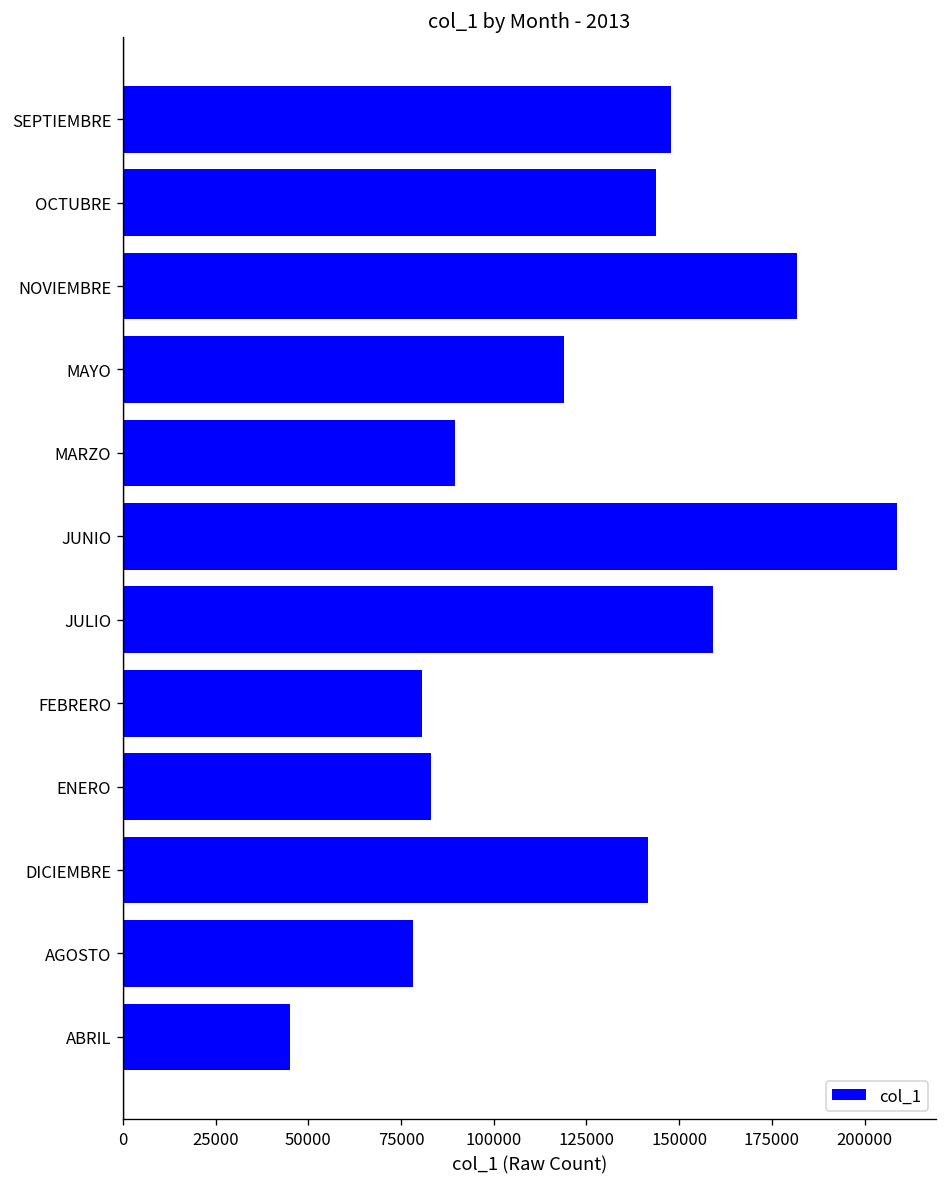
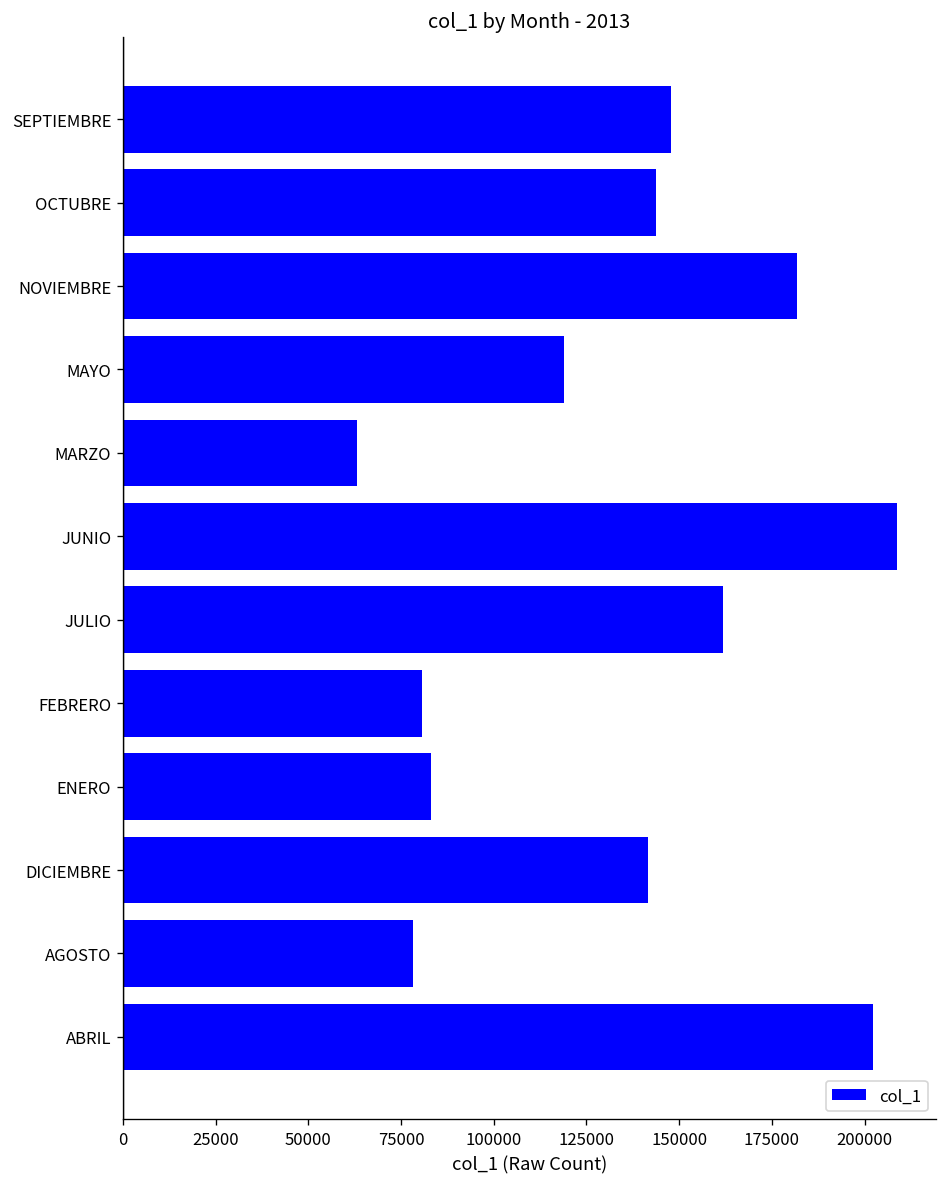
MARZO: 90000 -> 63000
JULIO: 159000 -> 162000
ABRIL: 45000 -> 202000
